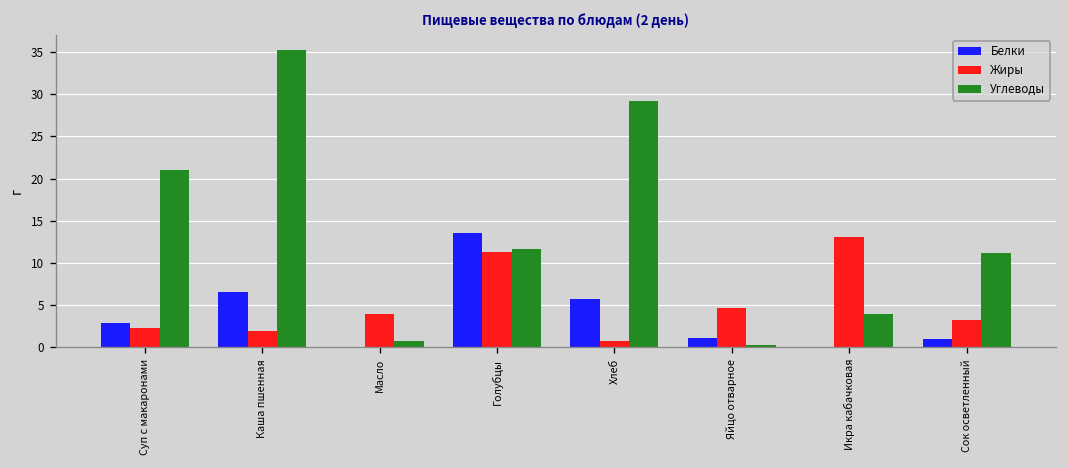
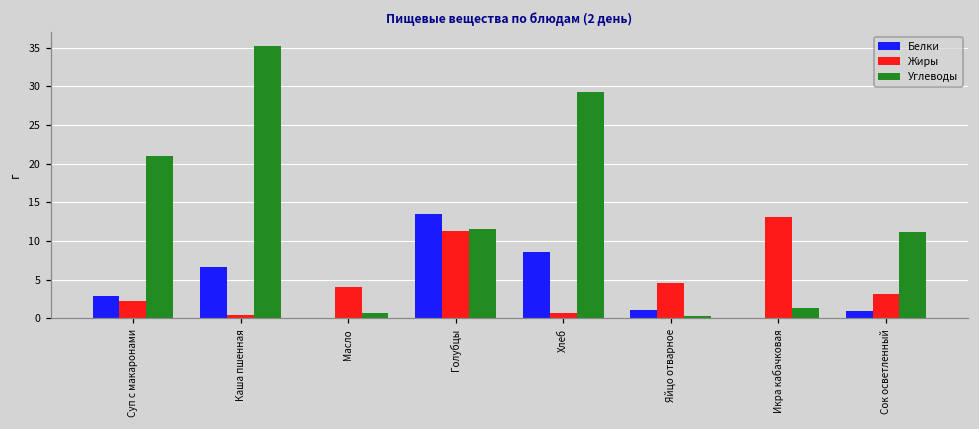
Жиры, Каша пшенная: 2 -> 0
Белки, Хлеб: 6 -> 9
Углеводы, Икра кабачковая: 4 -> 1
